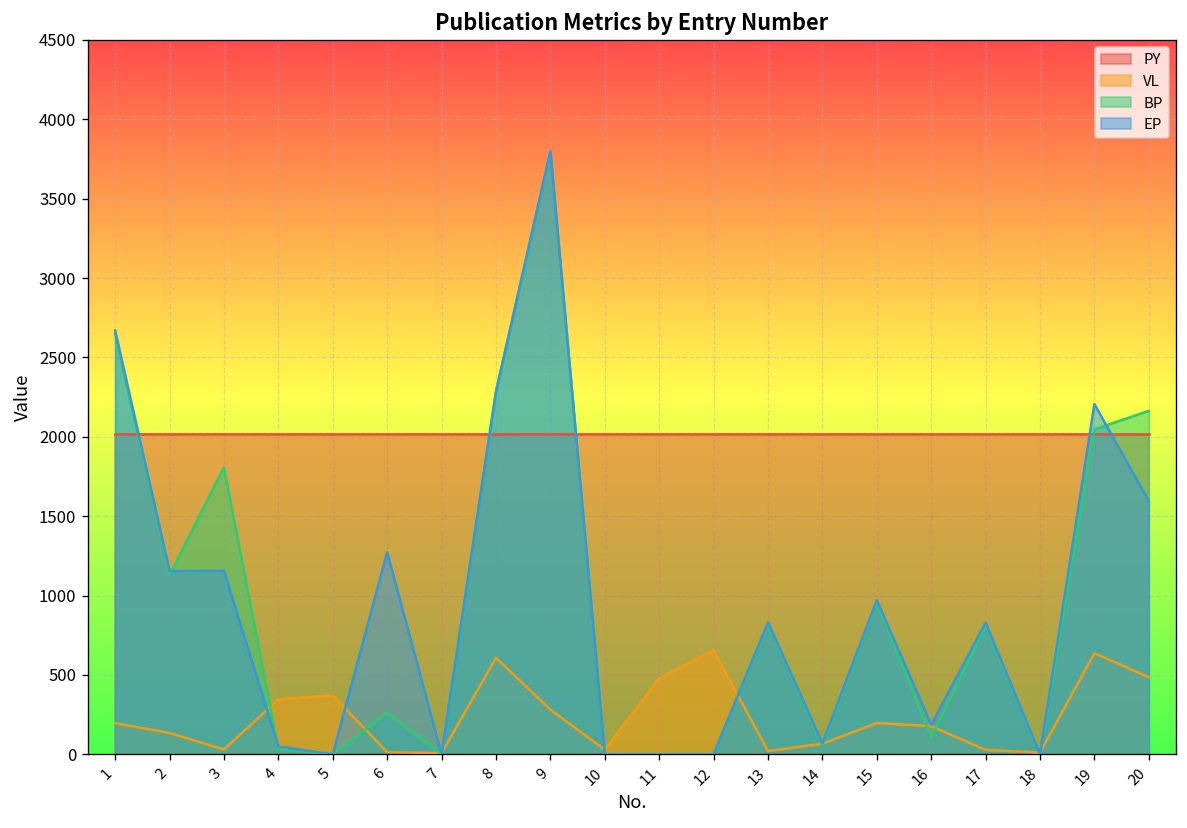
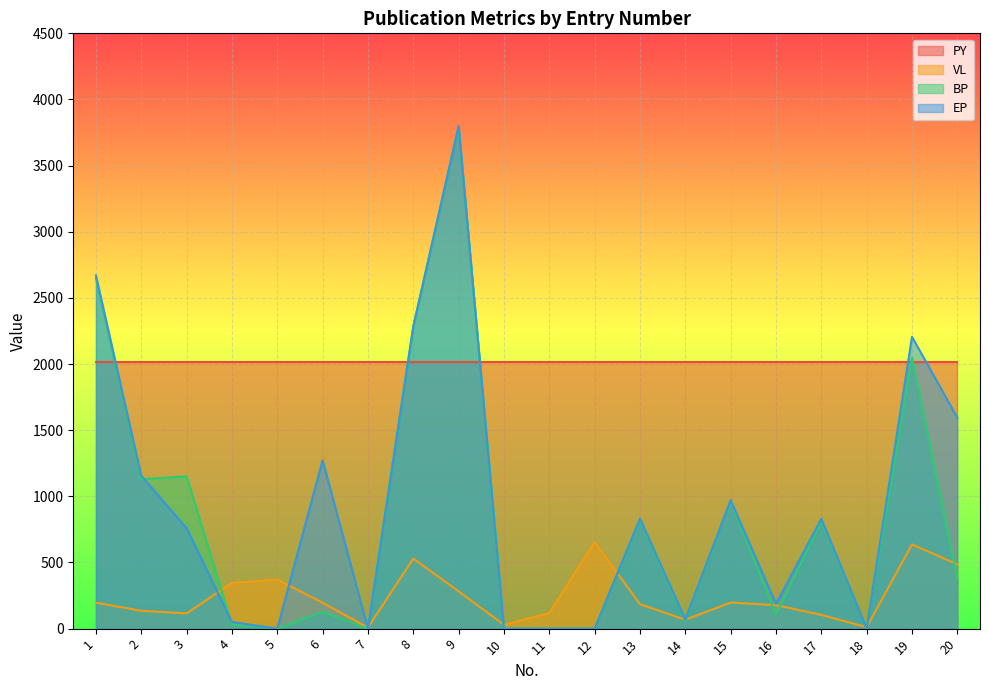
VL, 3: 30 -> 120
BP, 3: 1810 -> 1150
EP, 3: 1160 -> 760
VL, 6: 10 -> 200
BP, 6: 260 -> 130
VL, 8: 610 -> 530
VL, 11: 480 -> 120
VL, 13: 20 -> 190
VL, 17: 30 -> 100
BP, 20: 2160 -> 380
